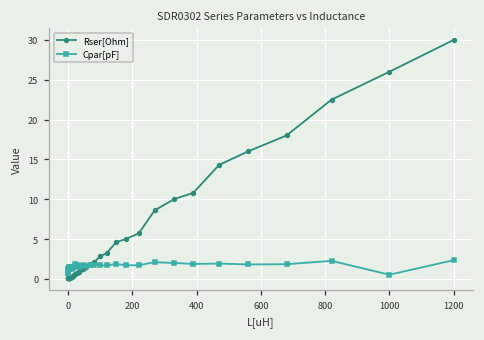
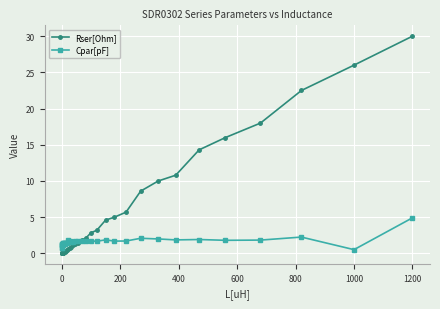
Cpar[pF], 1200: 2 -> 5
